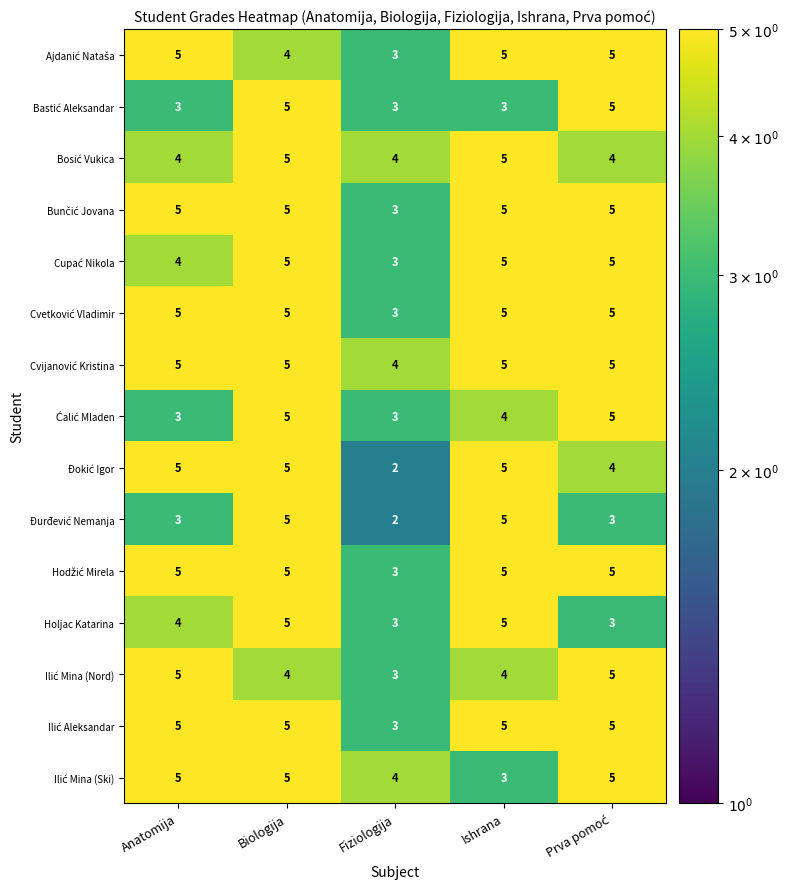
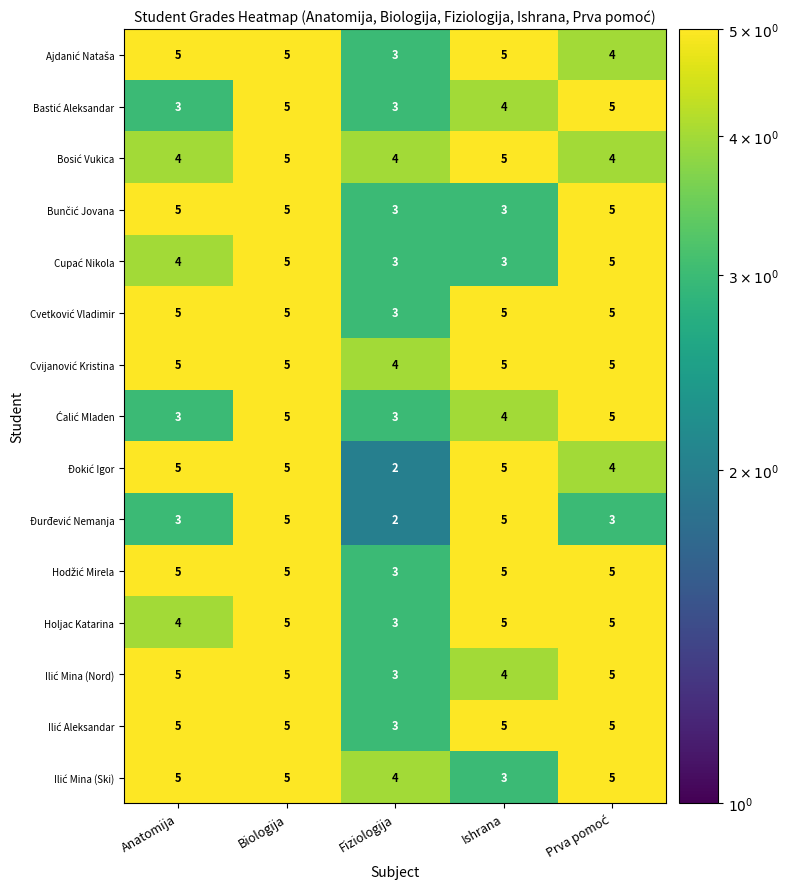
Ajdanić Nataša, Biologija: 4 -> 5
Ajdanić Nataša, Prva pomoć: 5 -> 4
Bastić Aleksandar, Ishrana: 3 -> 4
Bunčić Jovana, Ishrana: 5 -> 3
Cupać Nikola, Ishrana: 5 -> 3
Holjac Katarina, Prva pomoć: 3 -> 5
Ilić Mina (Nord), Biologija: 4 -> 5
